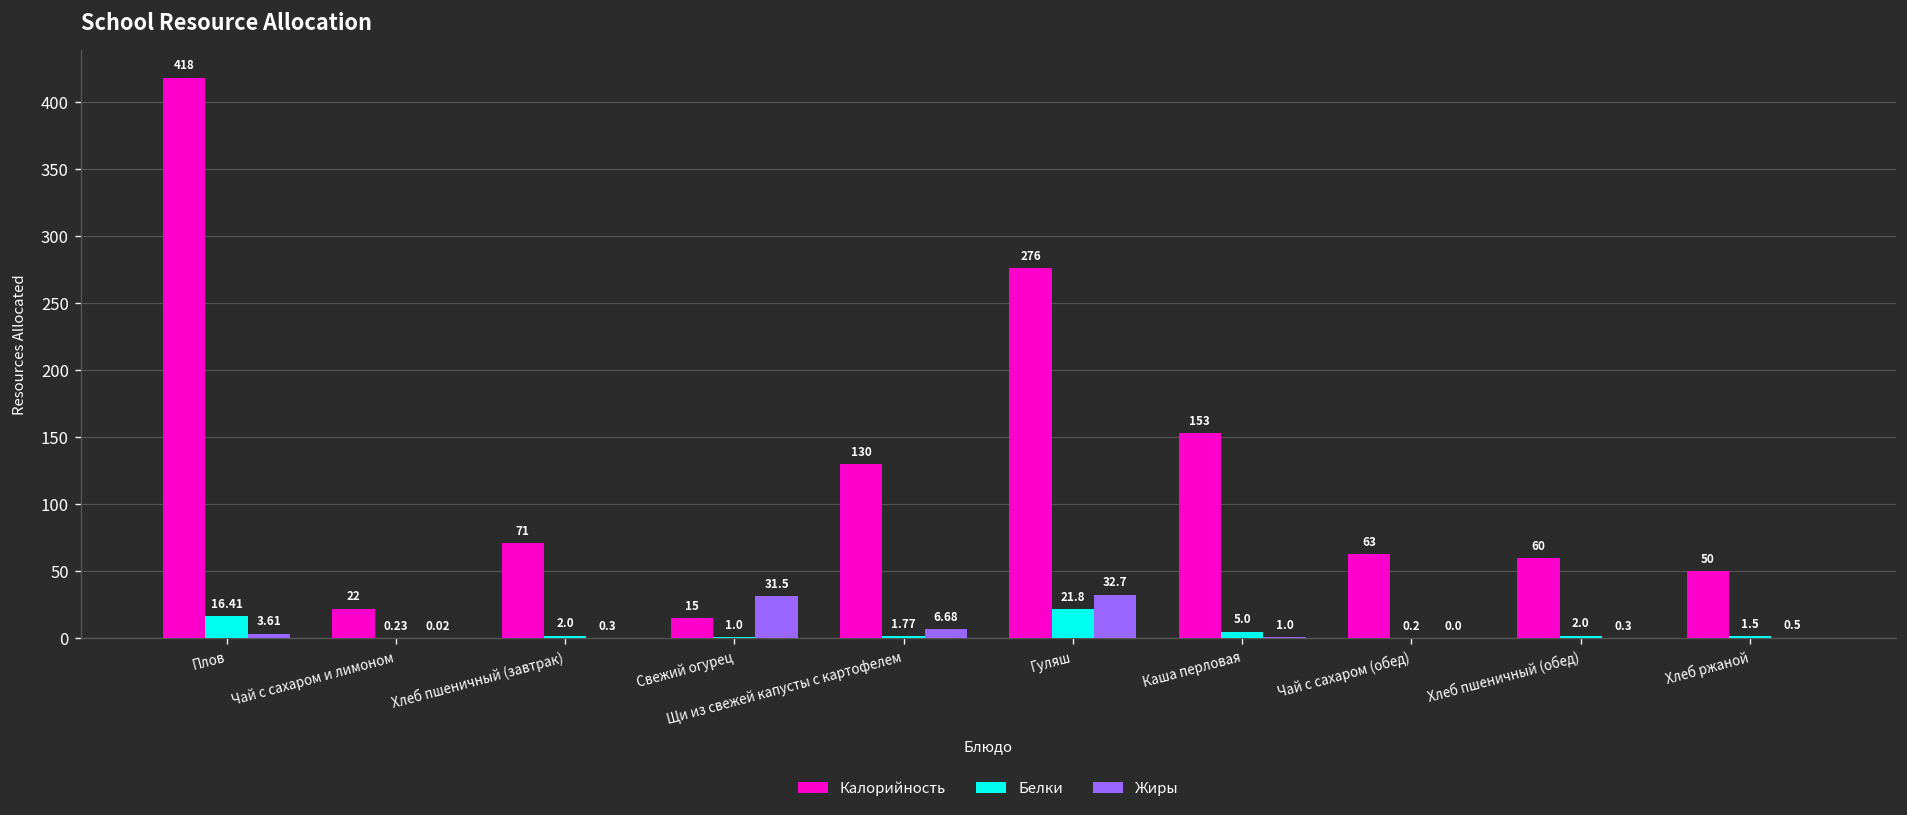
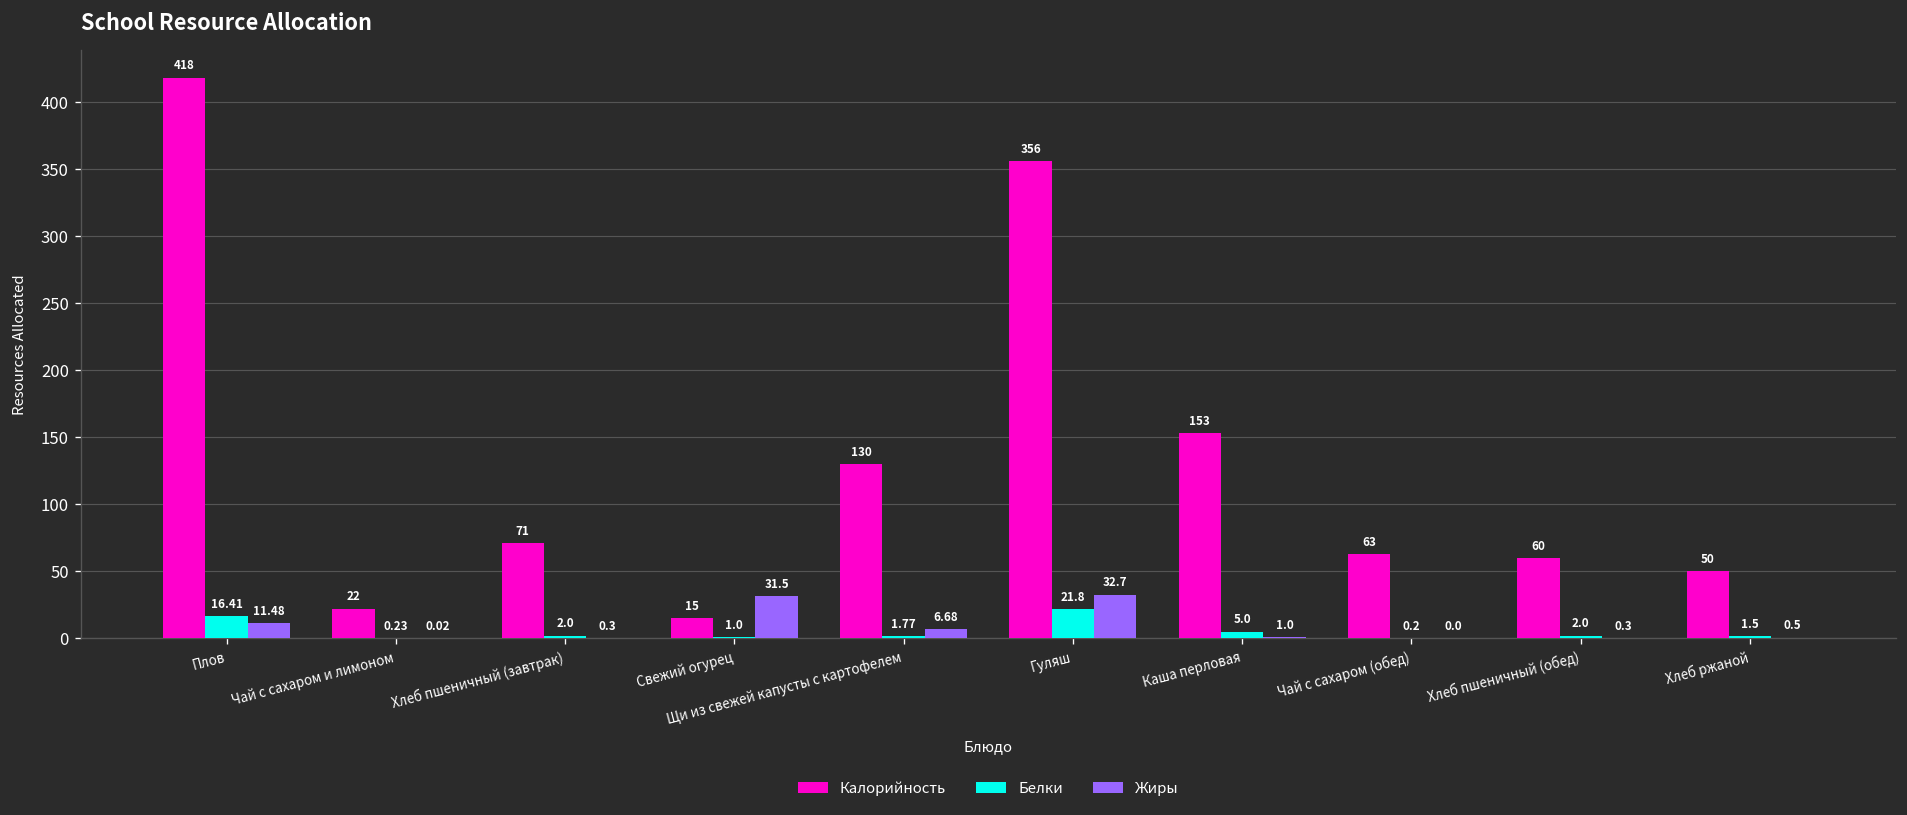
Жиры, Плов: 3.61 -> 11.48
Калорийность, Гуляш: 276 -> 356
